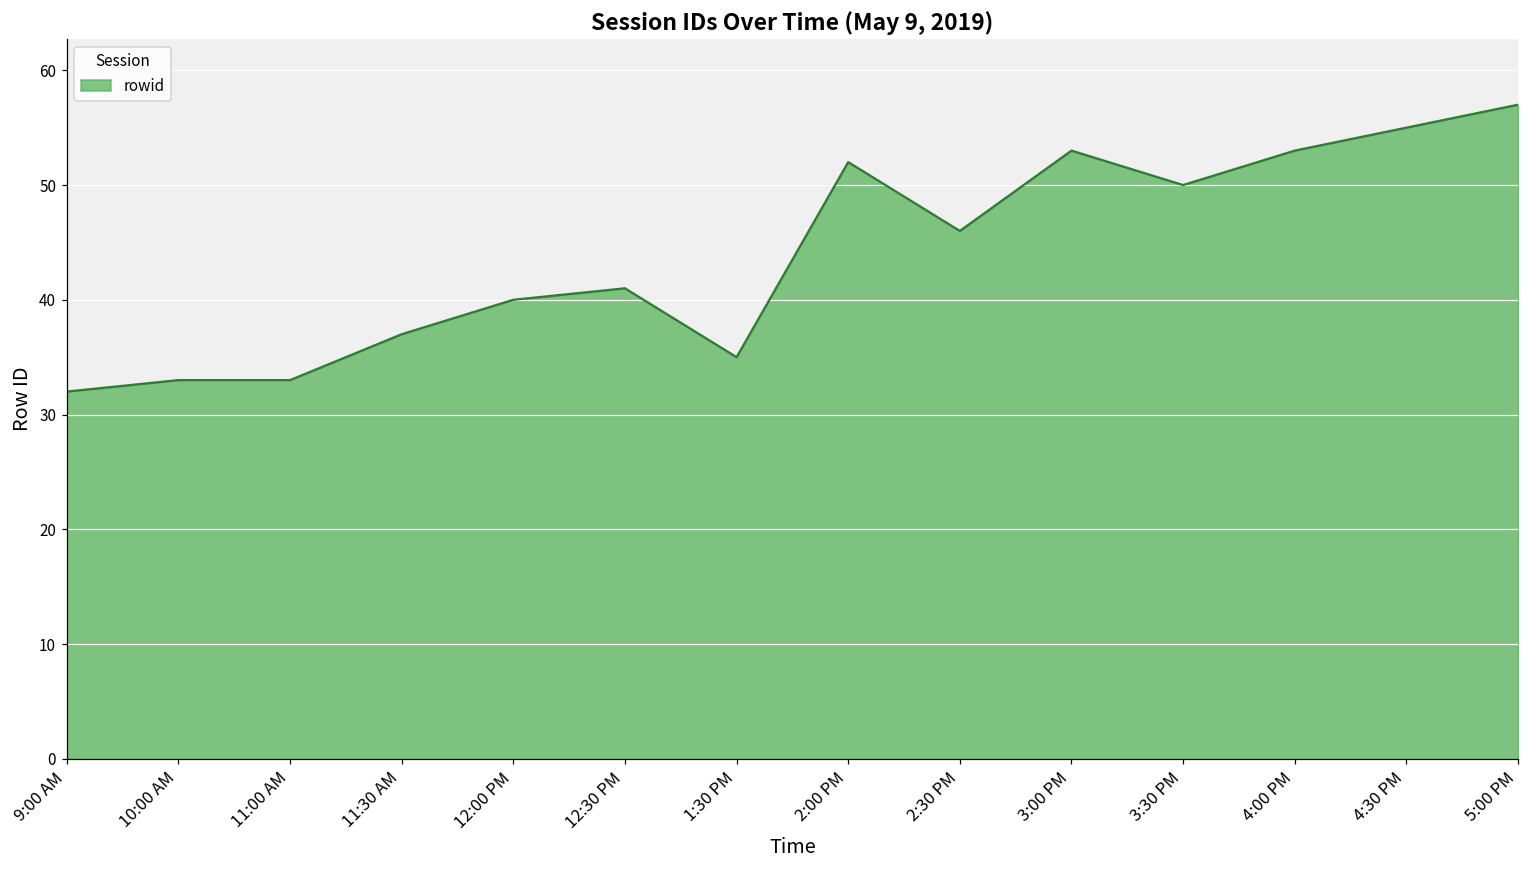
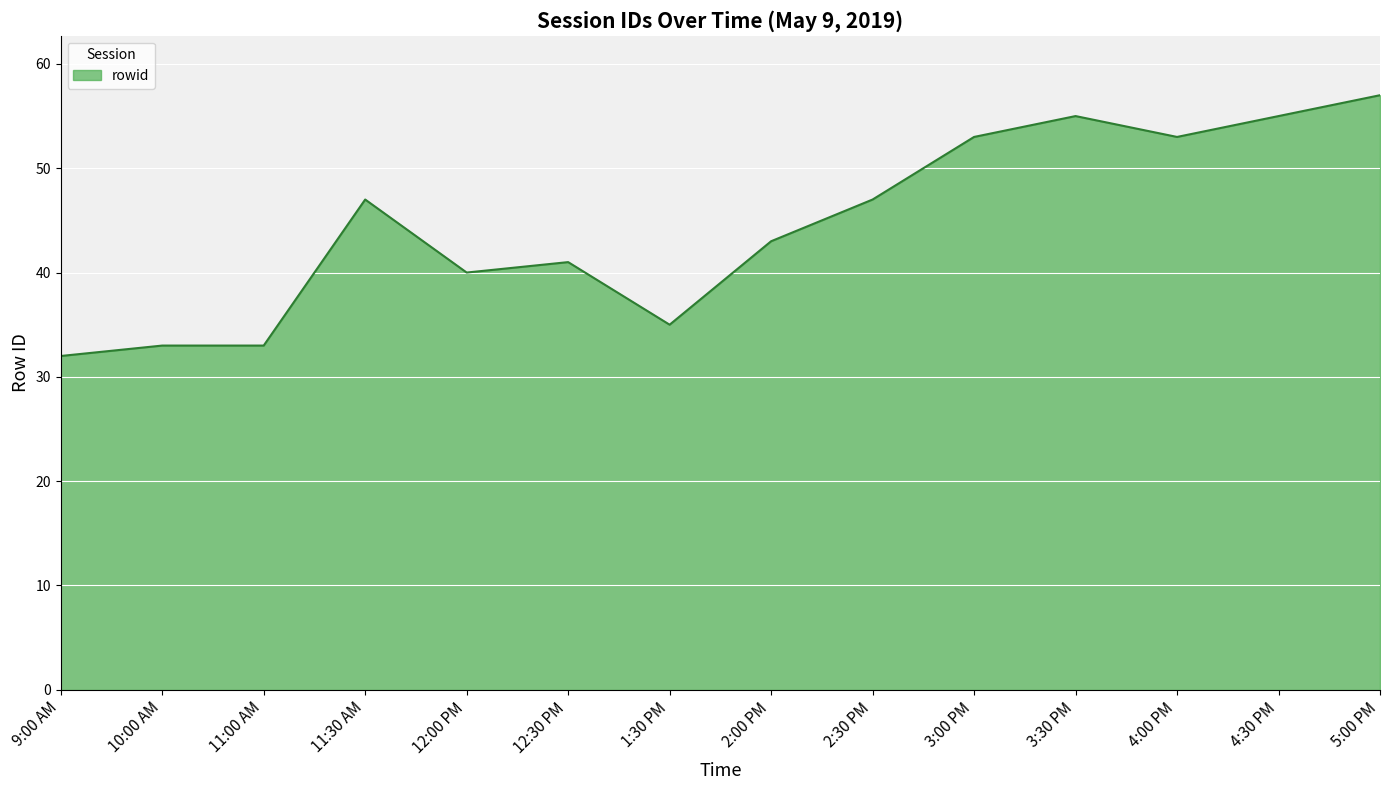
11:30 AM: 37 -> 47
2:00 PM: 52 -> 43
2:30 PM: 46 -> 47
3:30 PM: 50 -> 55
